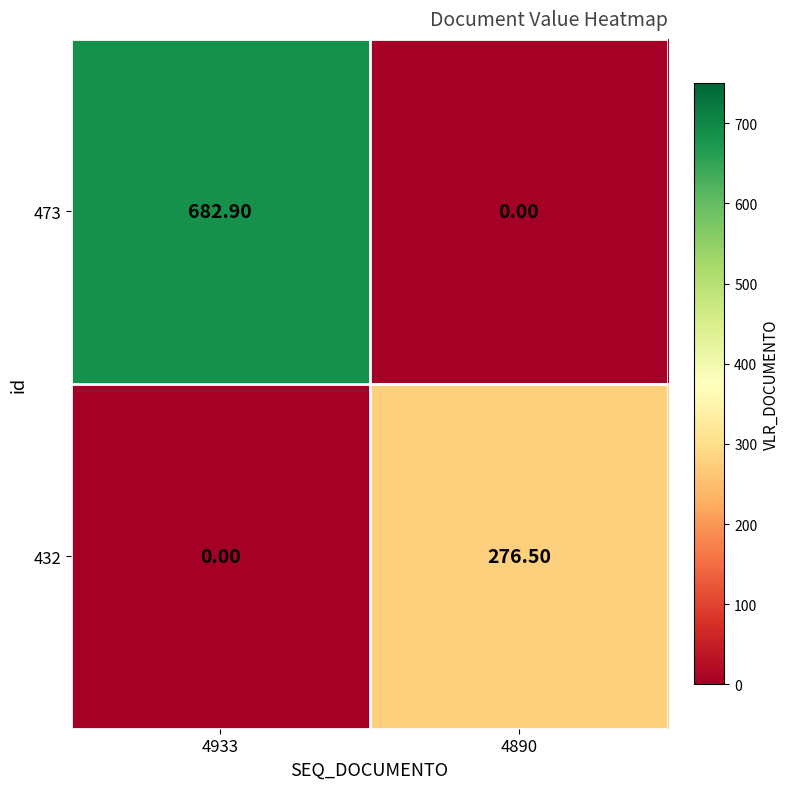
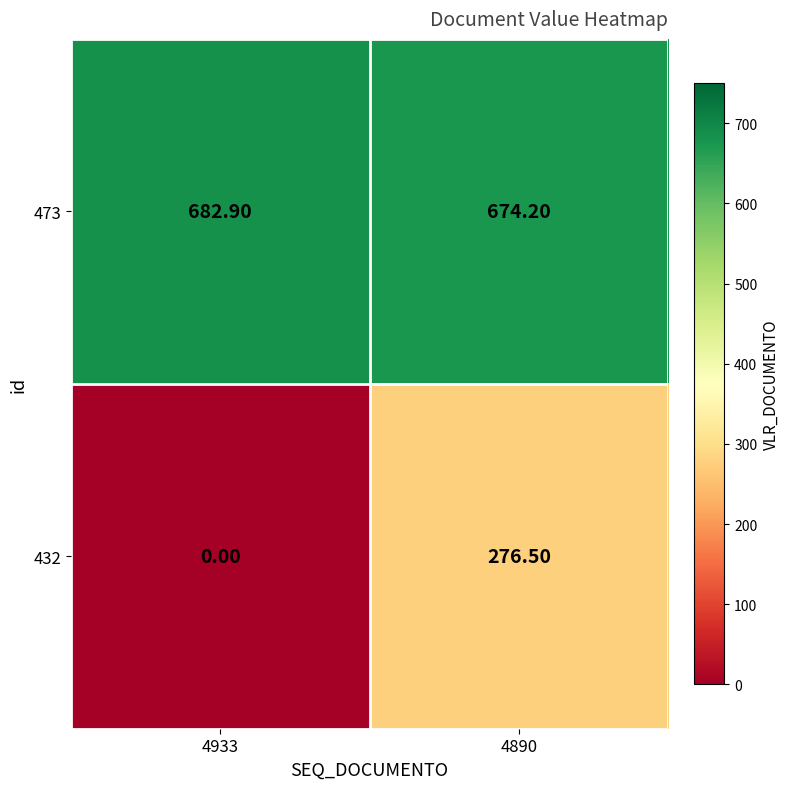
473, 4890: 0.00 -> 674.20
